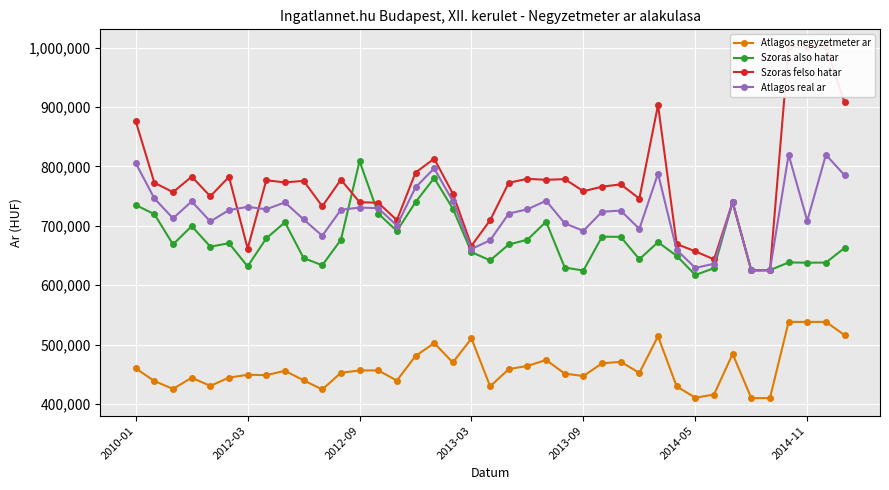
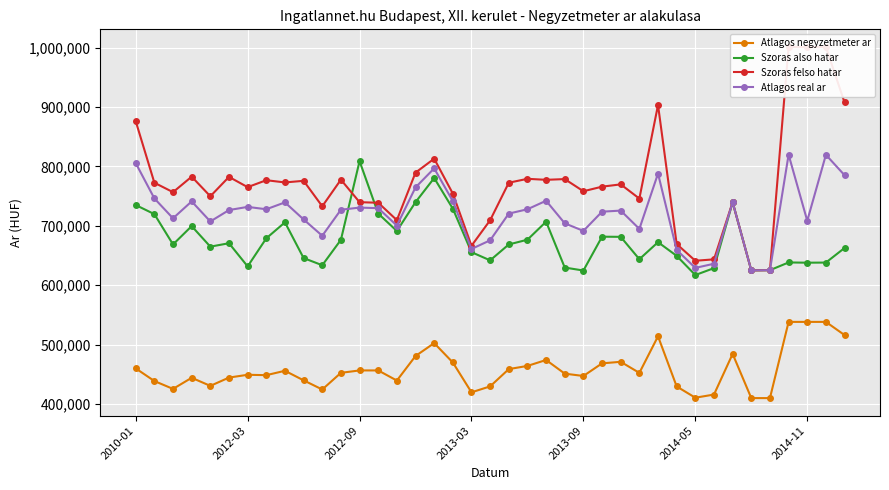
Szoras felso hatar, 2012-03: 660,000 -> 770,000
Atlagos negyzetmeter ar, 2013-03: 510,000 -> 420,000
Szoras felso hatar, 2014-05: 660,000 -> 640,000
